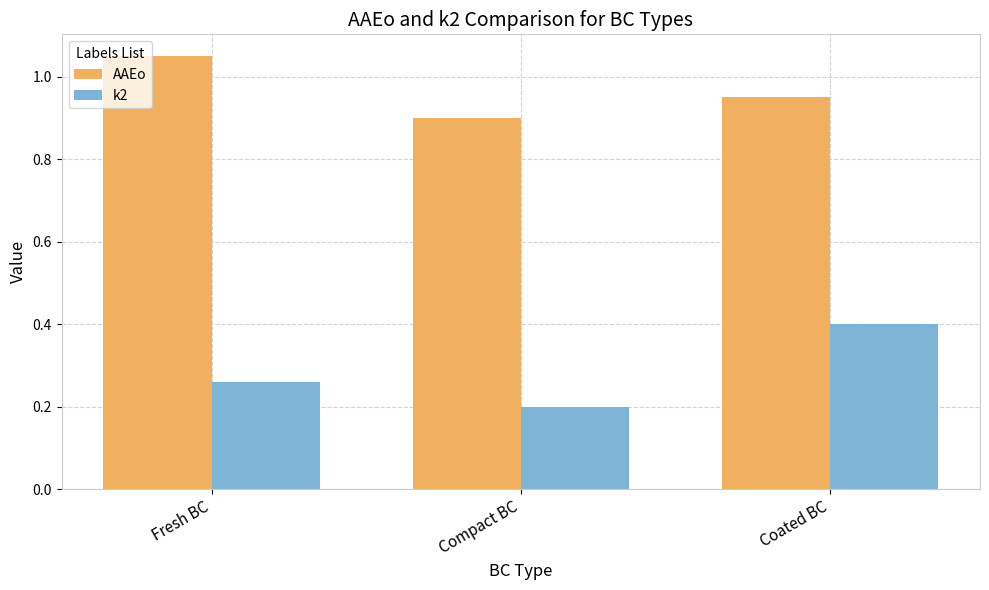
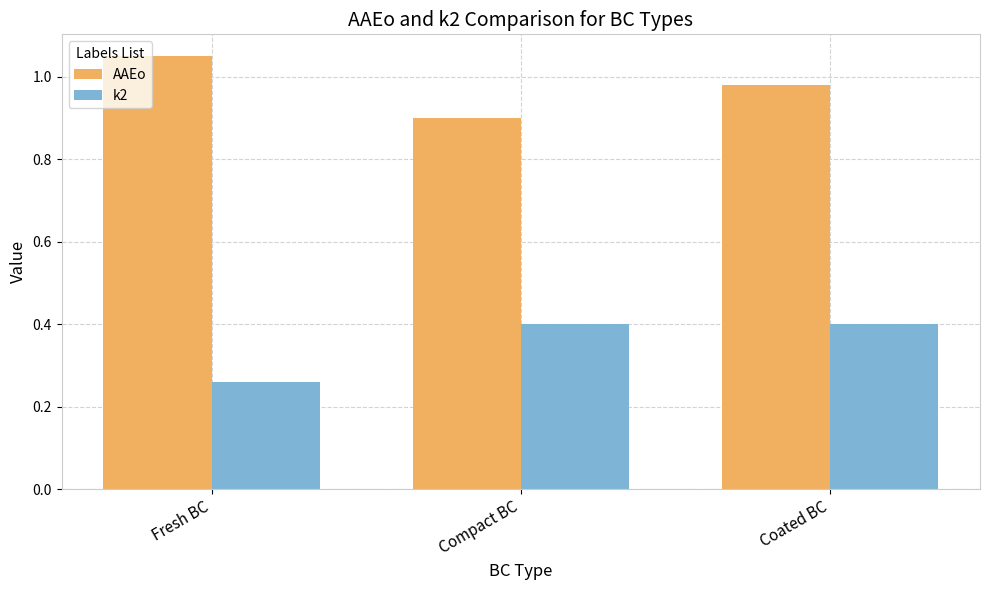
k2, Compact BC: 0.2 -> 0.4
AAEo, Coated BC: 0.95 -> 0.98
